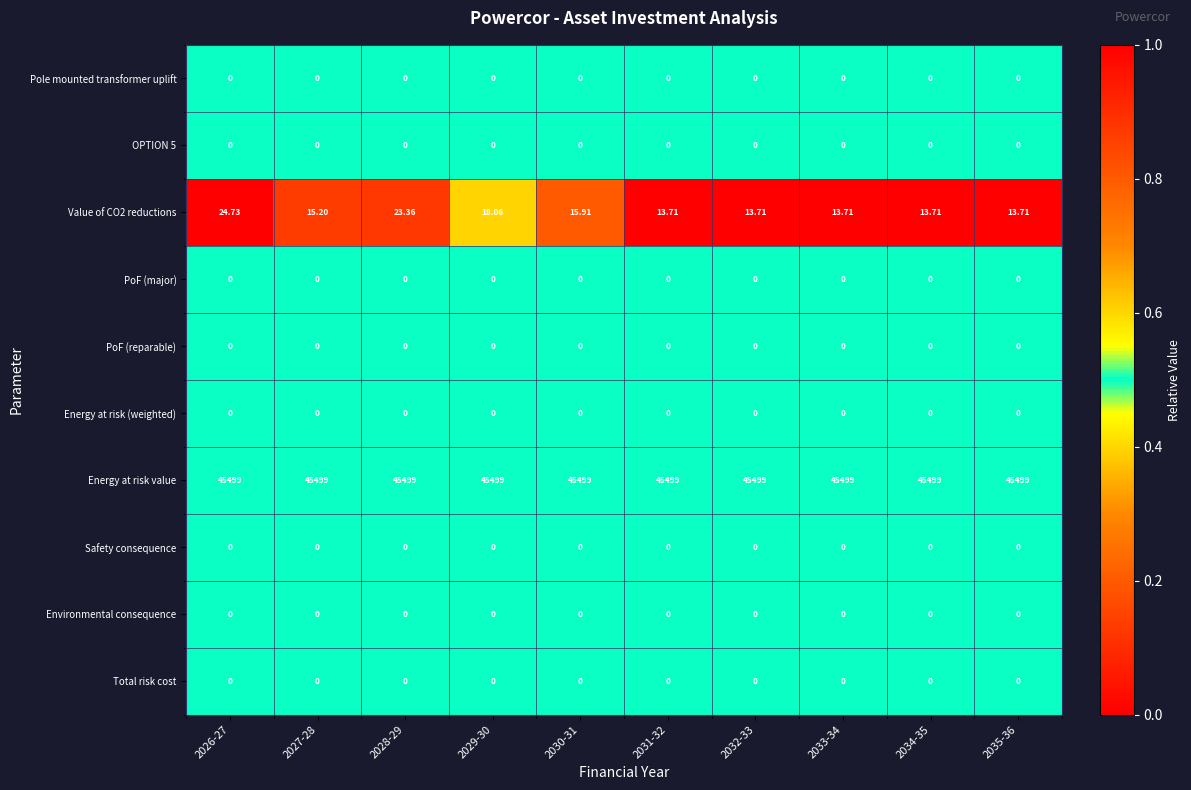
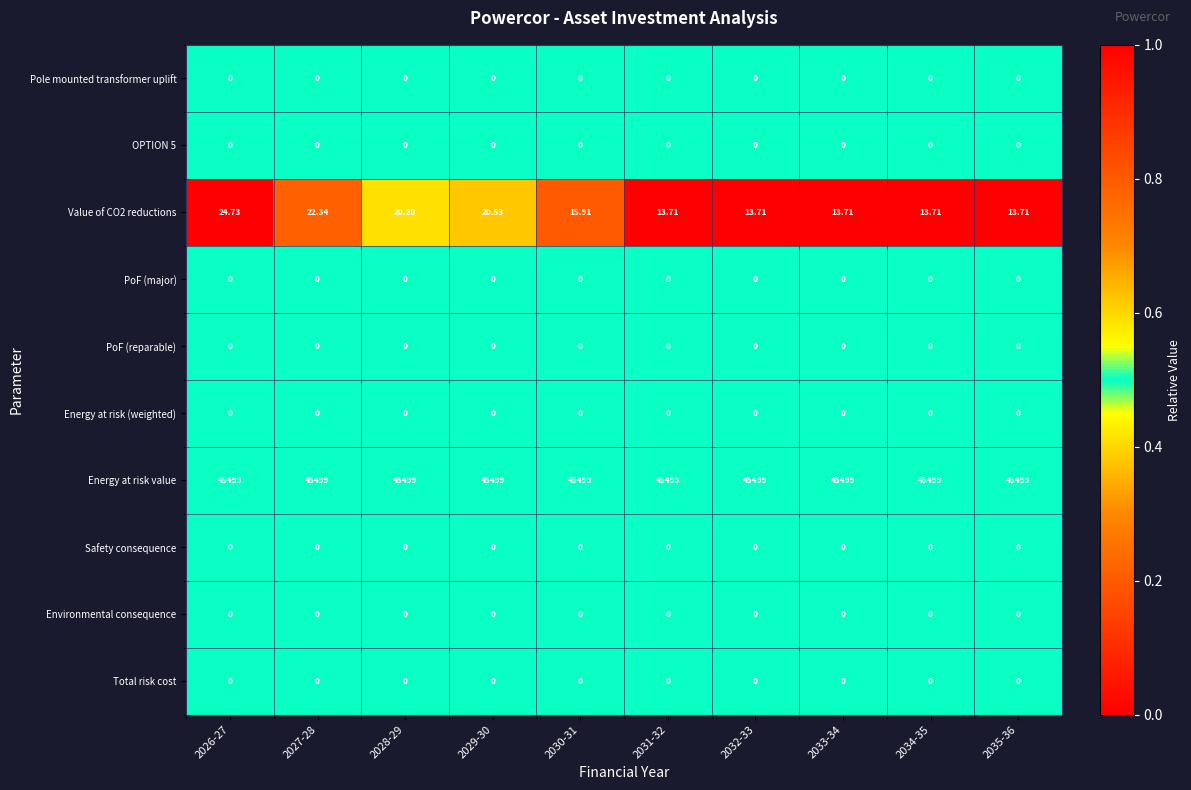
Value of CO2 reductions, 2027-28: 15.20 -> 22.34
Value of CO2 reductions, 2028-29: 23.36 -> 20.20
Value of CO2 reductions, 2029-30: 18.06 -> 20.53
